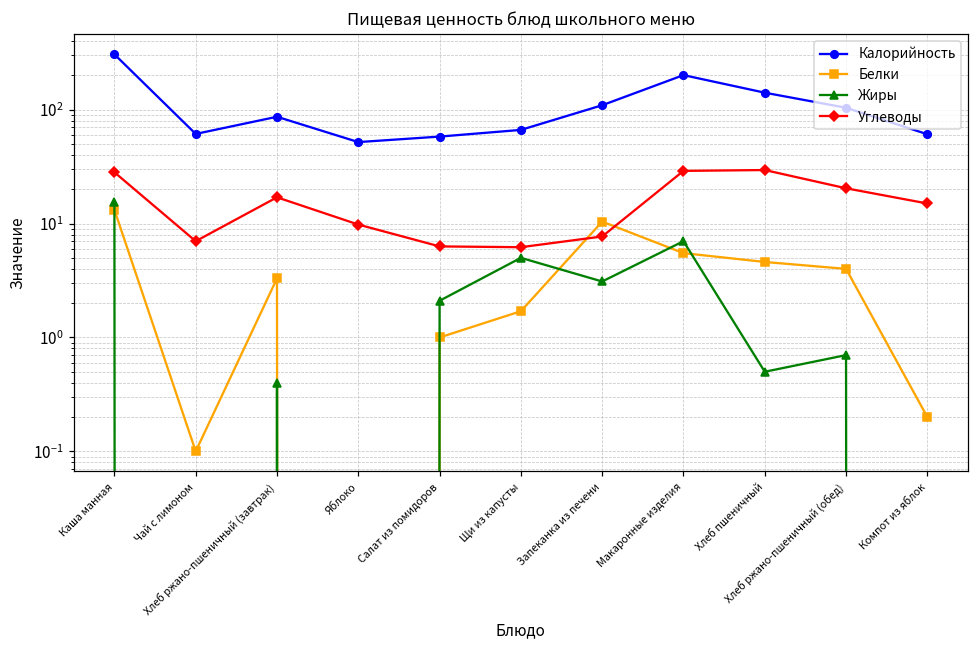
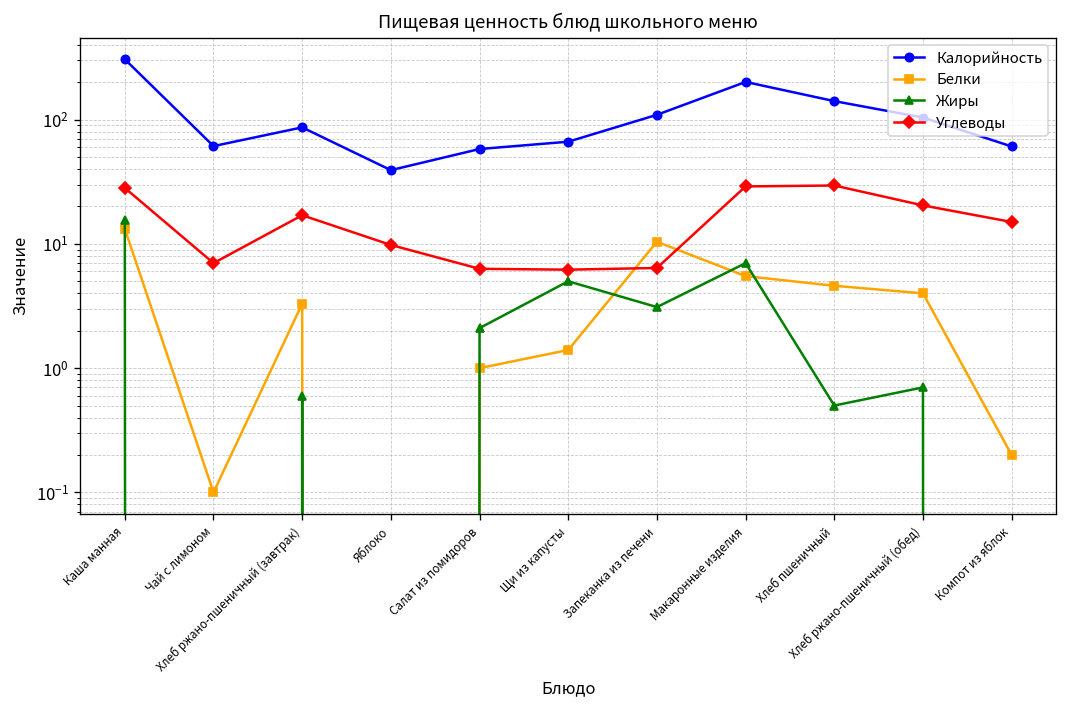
Жиры, Хлеб ржано-пшеничный (завтрак): 0.4 -> 0.6
Калорийность, Яблоко: 50 -> 39
Белки, Щи из капусты: 1.7 -> 1.4
Углеводы, Запеканка из печени: 8 -> 6
